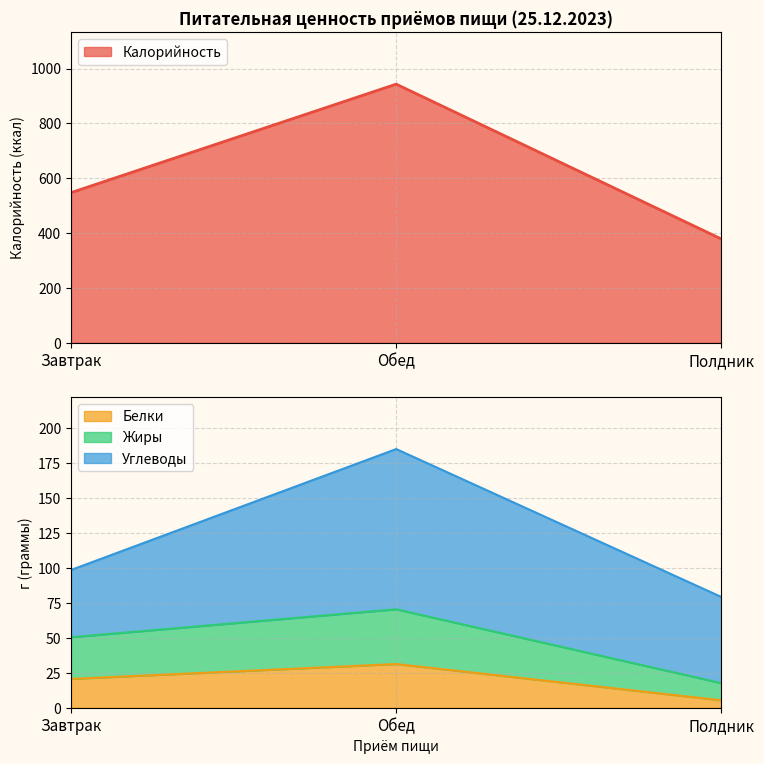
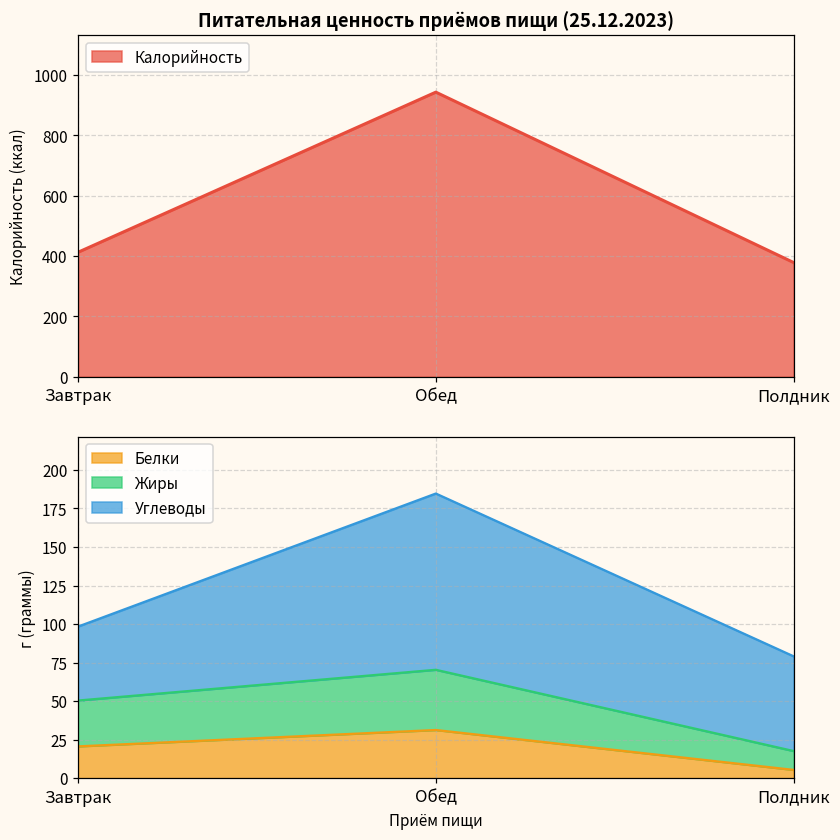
Питательная ценность приёмов пищи (25.12.2023), Завтрак: 550 -> 410
